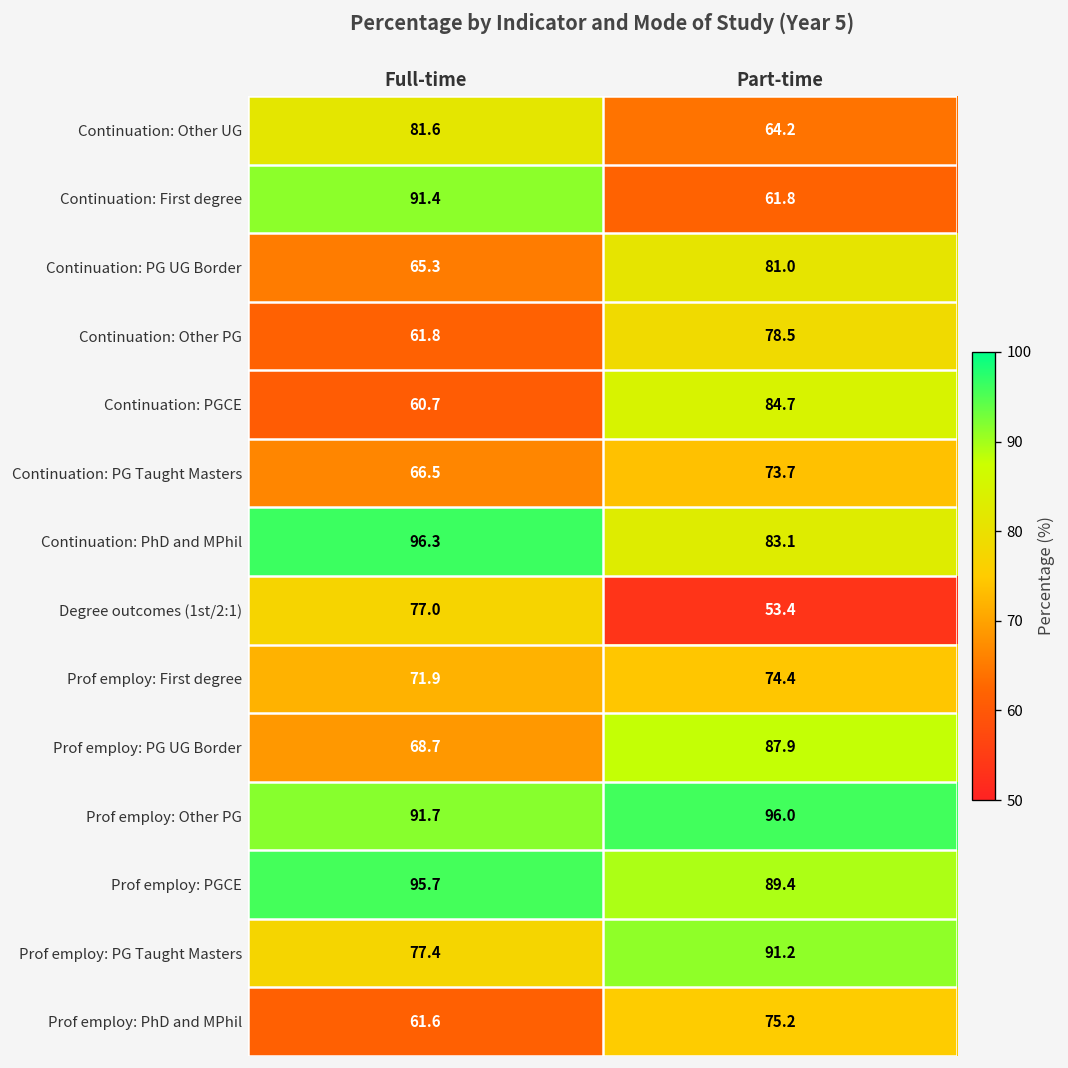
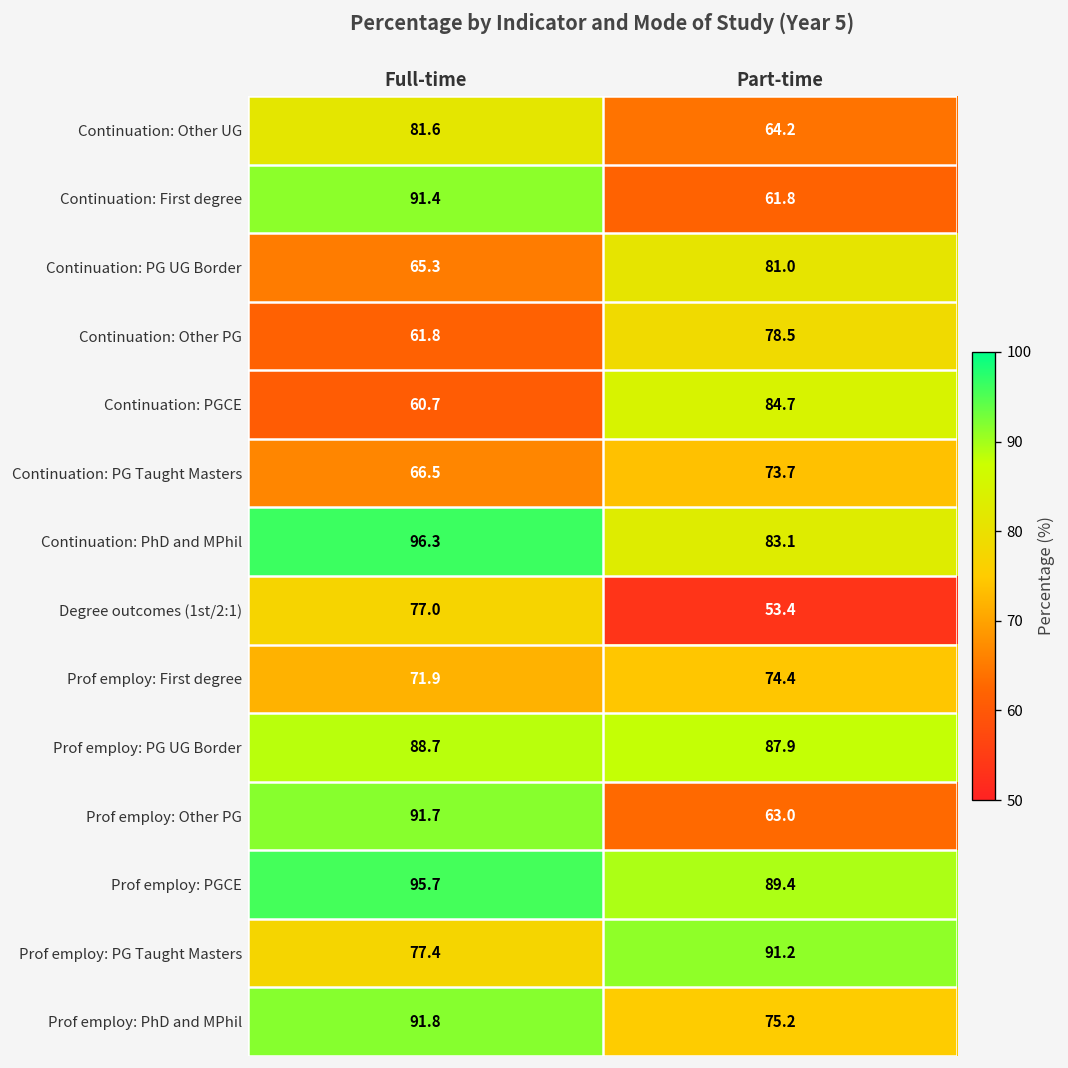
Prof employ: PG UG Border, Full-time: 68.7 -> 88.7
Prof employ: Other PG, Part-time: 96.0 -> 63.0
Prof employ: PhD and MPhil, Full-time: 61.6 -> 91.8
